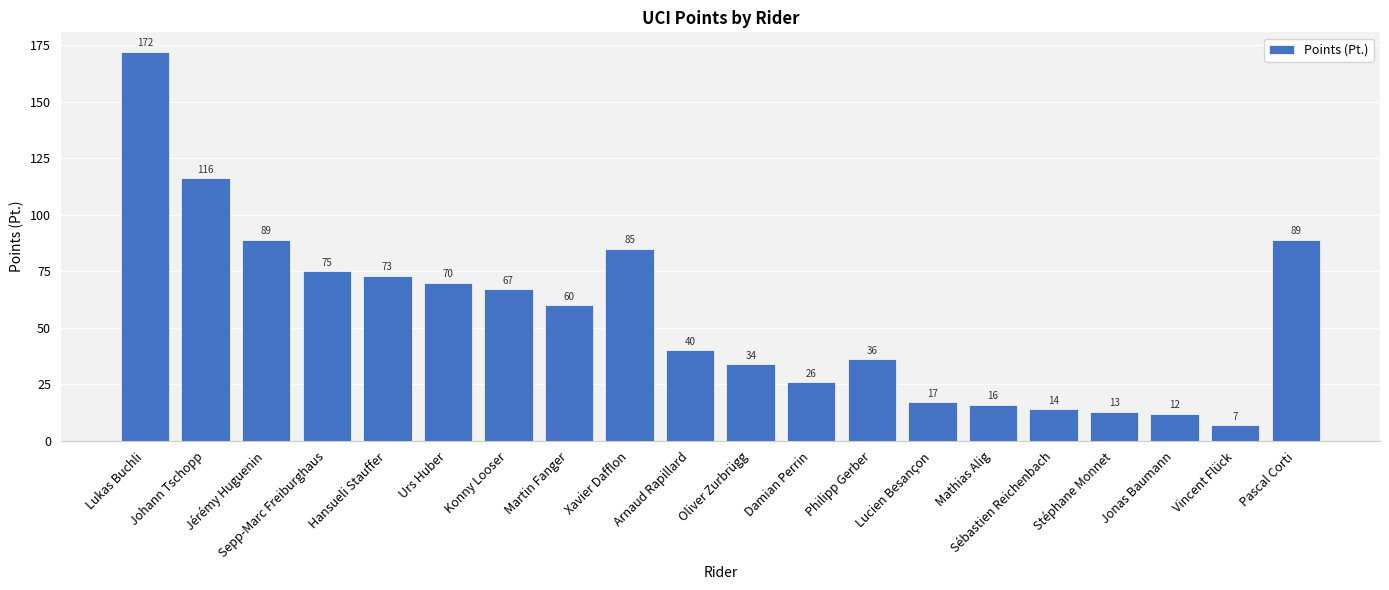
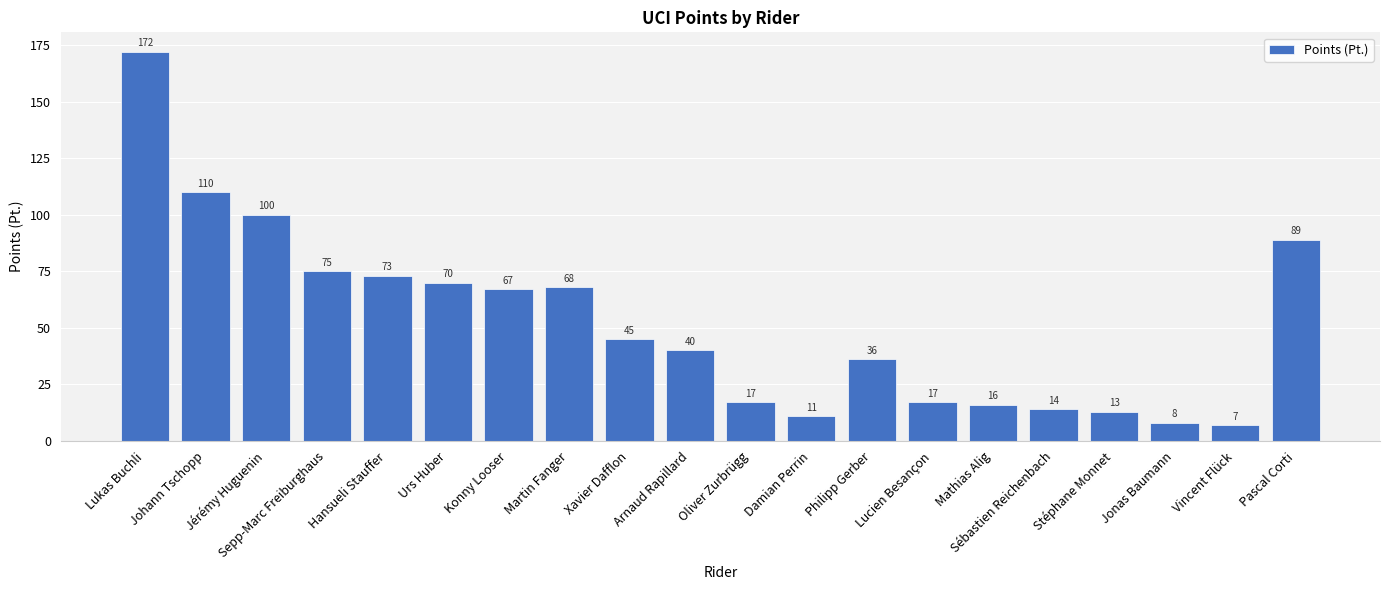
Johann Tschopp: 116 -> 110
Jérémy Huguenin: 89 -> 100
Martin Fanger: 60 -> 68
Xavier Dafflon: 85 -> 45
Oliver Zurbrügg: 34 -> 17
Damian Perrin: 26 -> 11
Jonas Baumann: 12 -> 8
